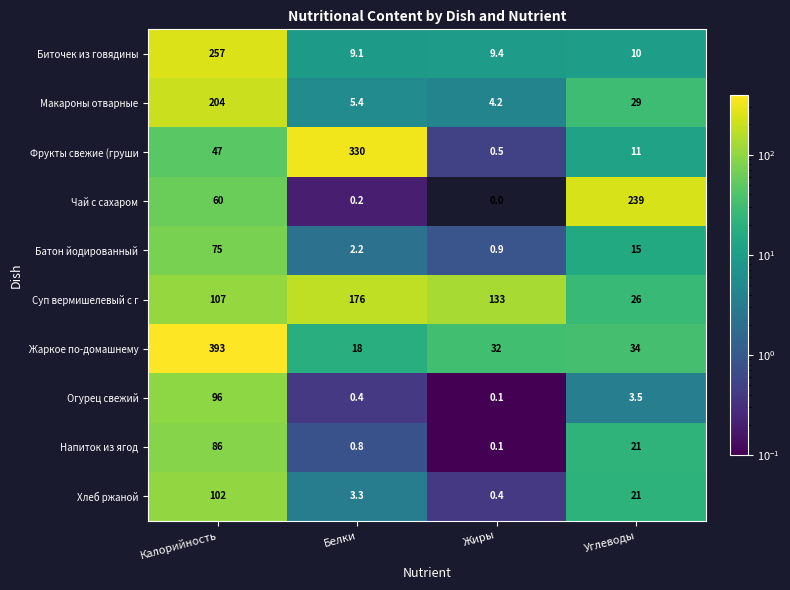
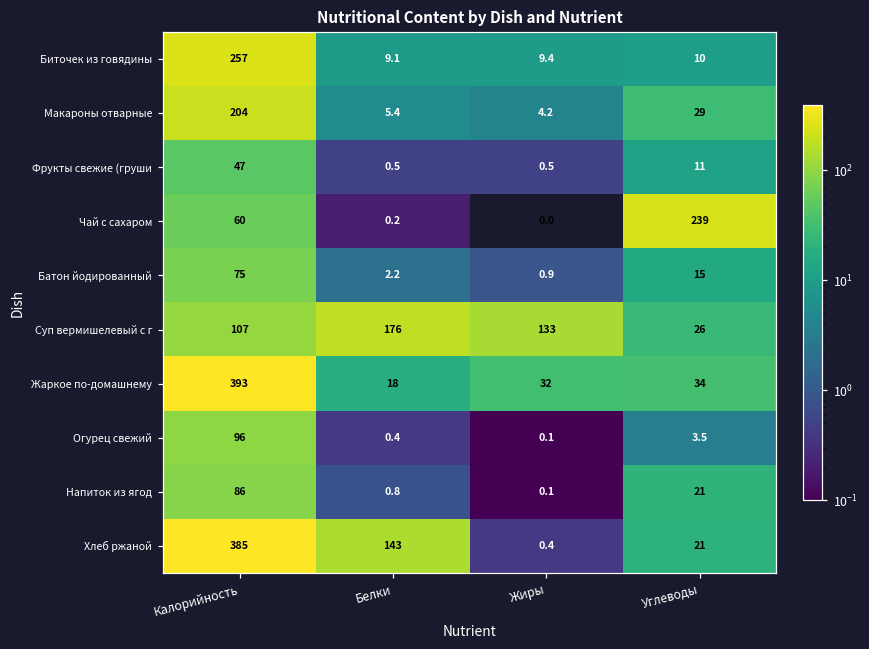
Фрукты свежие (груши, Белки: 330 -> 0.5
Хлеб ржаной, Калорийность: 102 -> 385
Хлеб ржаной, Белки: 3.3 -> 143
